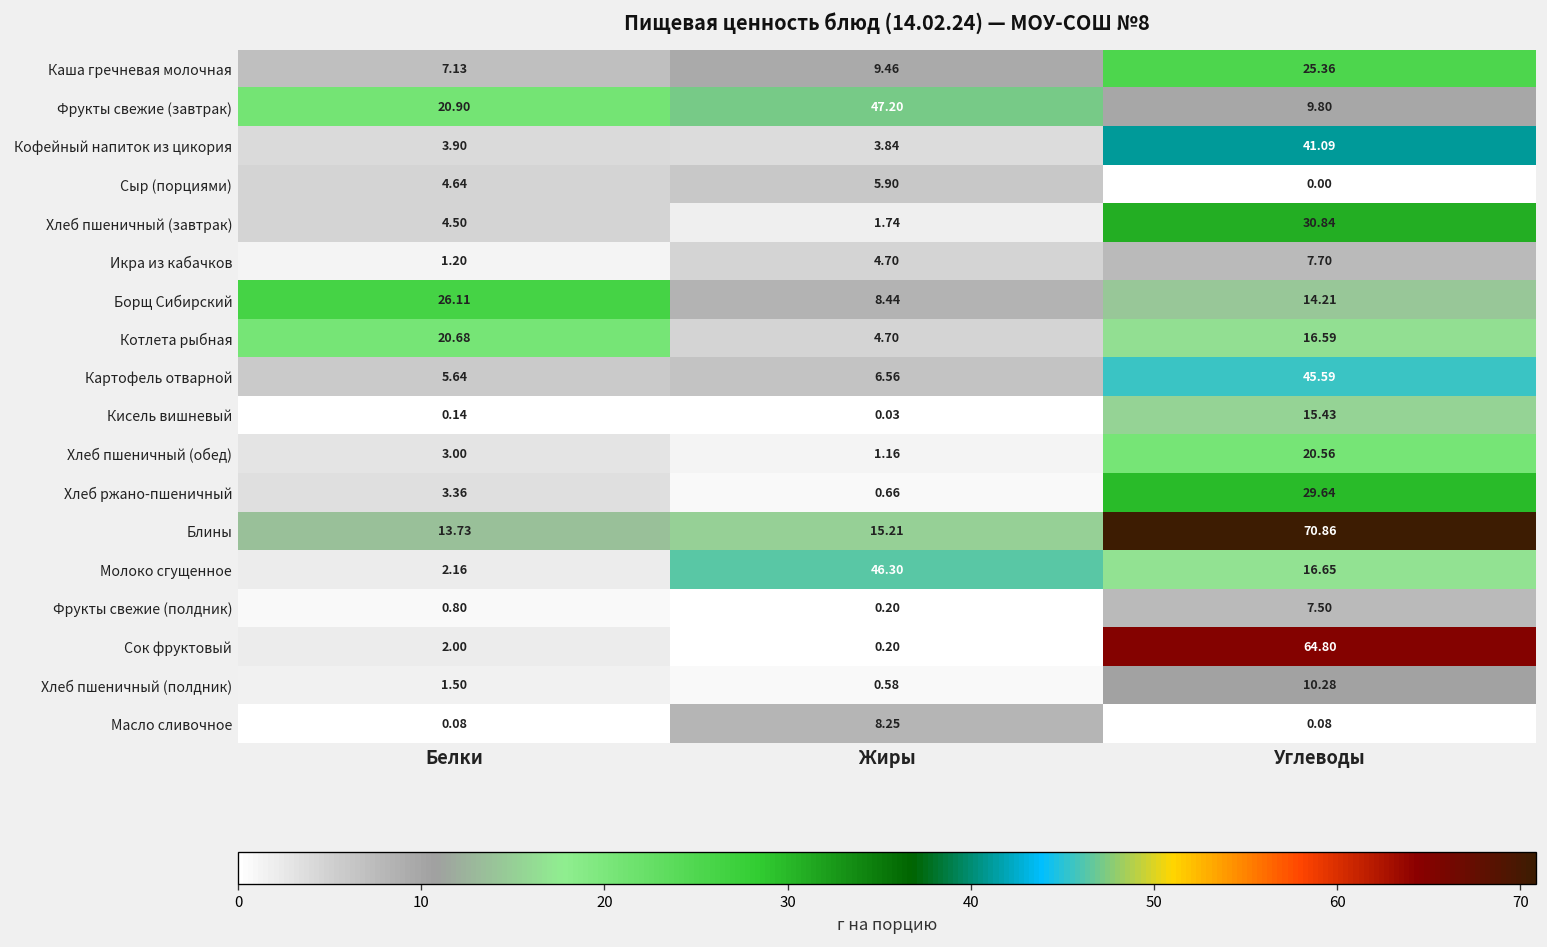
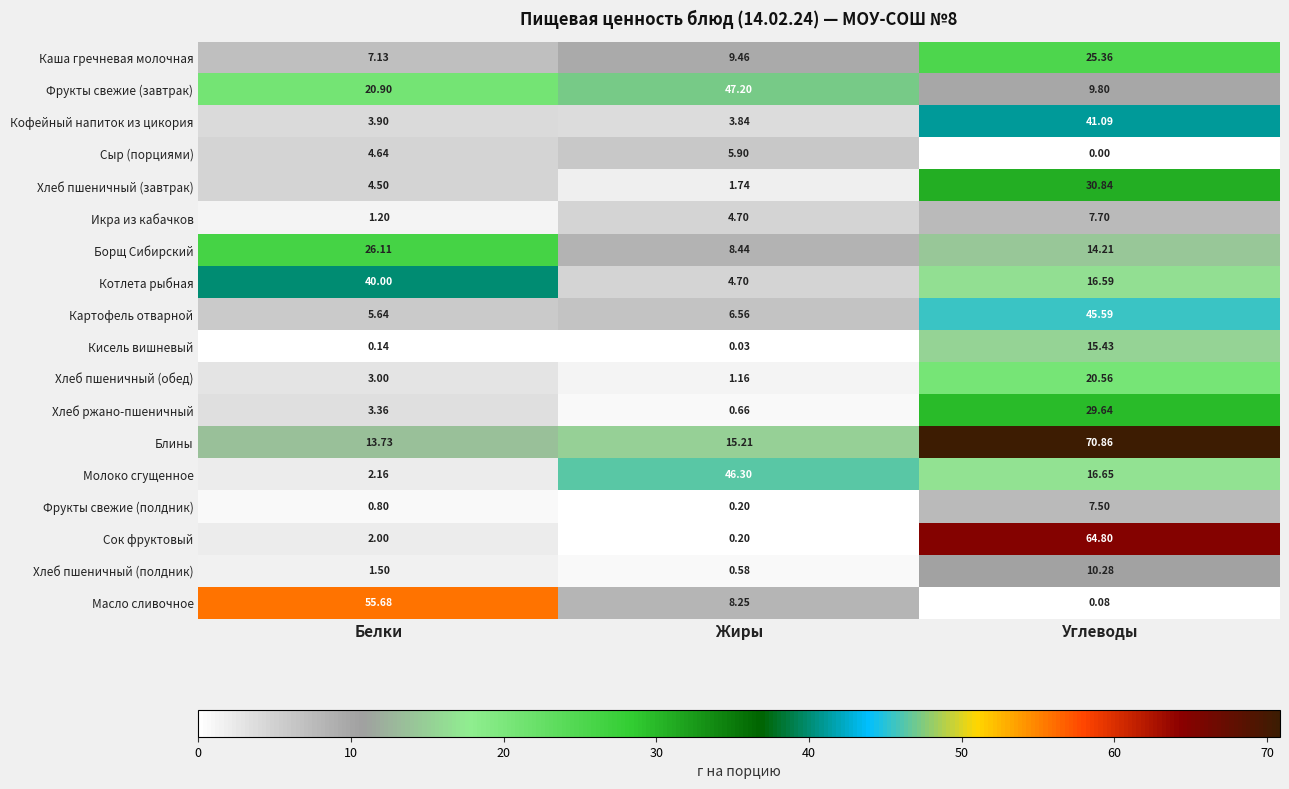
Котлета рыбная, Белки: 20.68 -> 40.00
Масло сливочное, Белки: 0.08 -> 55.68
